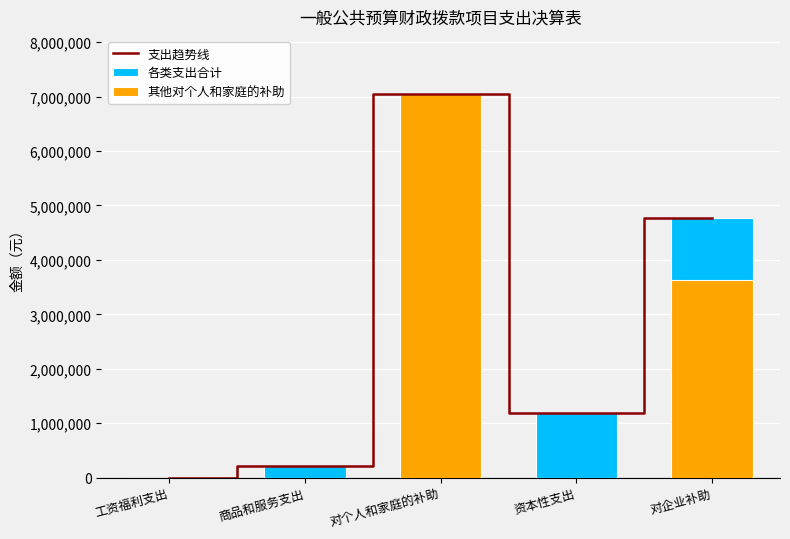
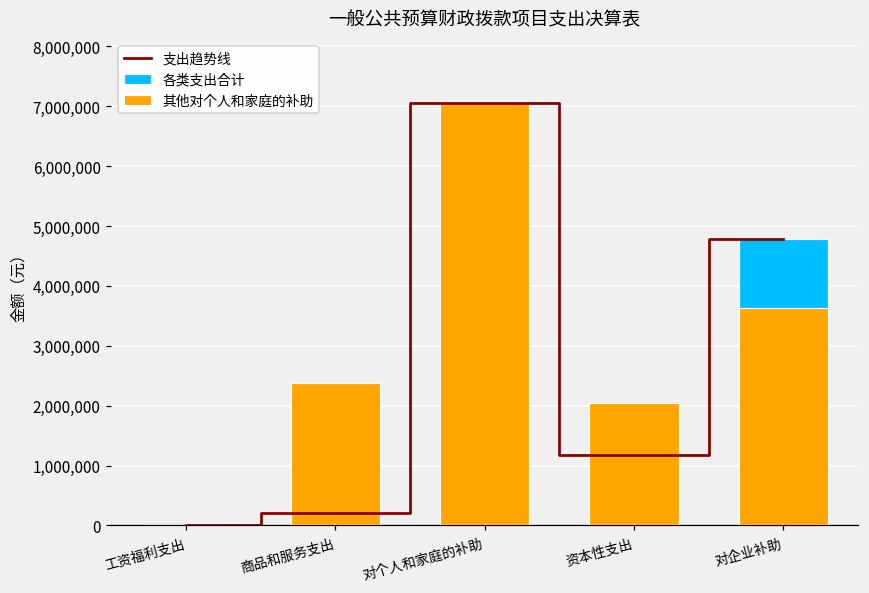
其他对个人和家庭的补助, 商品和服务支出: 0 -> 2,400,000
其他对个人和家庭的补助, 资本性支出: 0 -> 2,000,000
